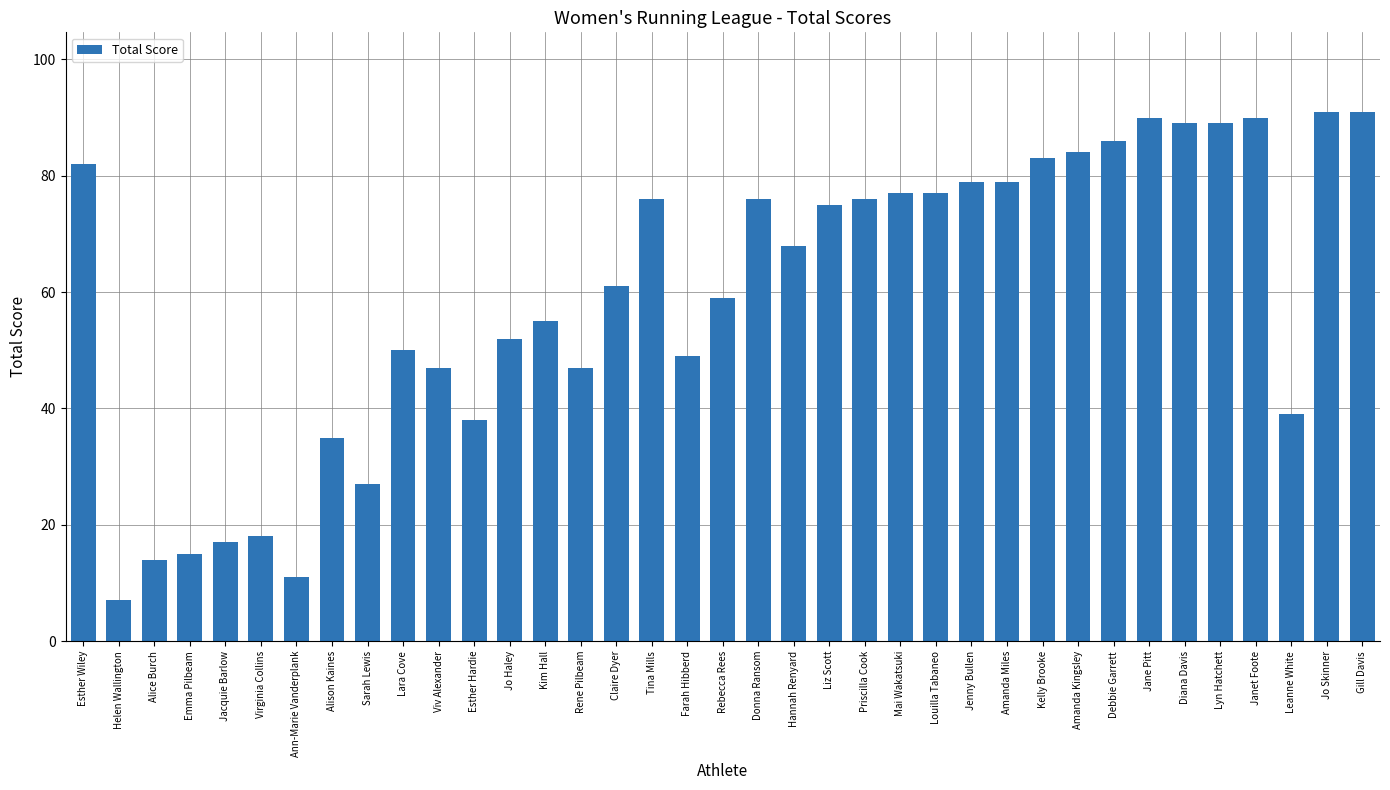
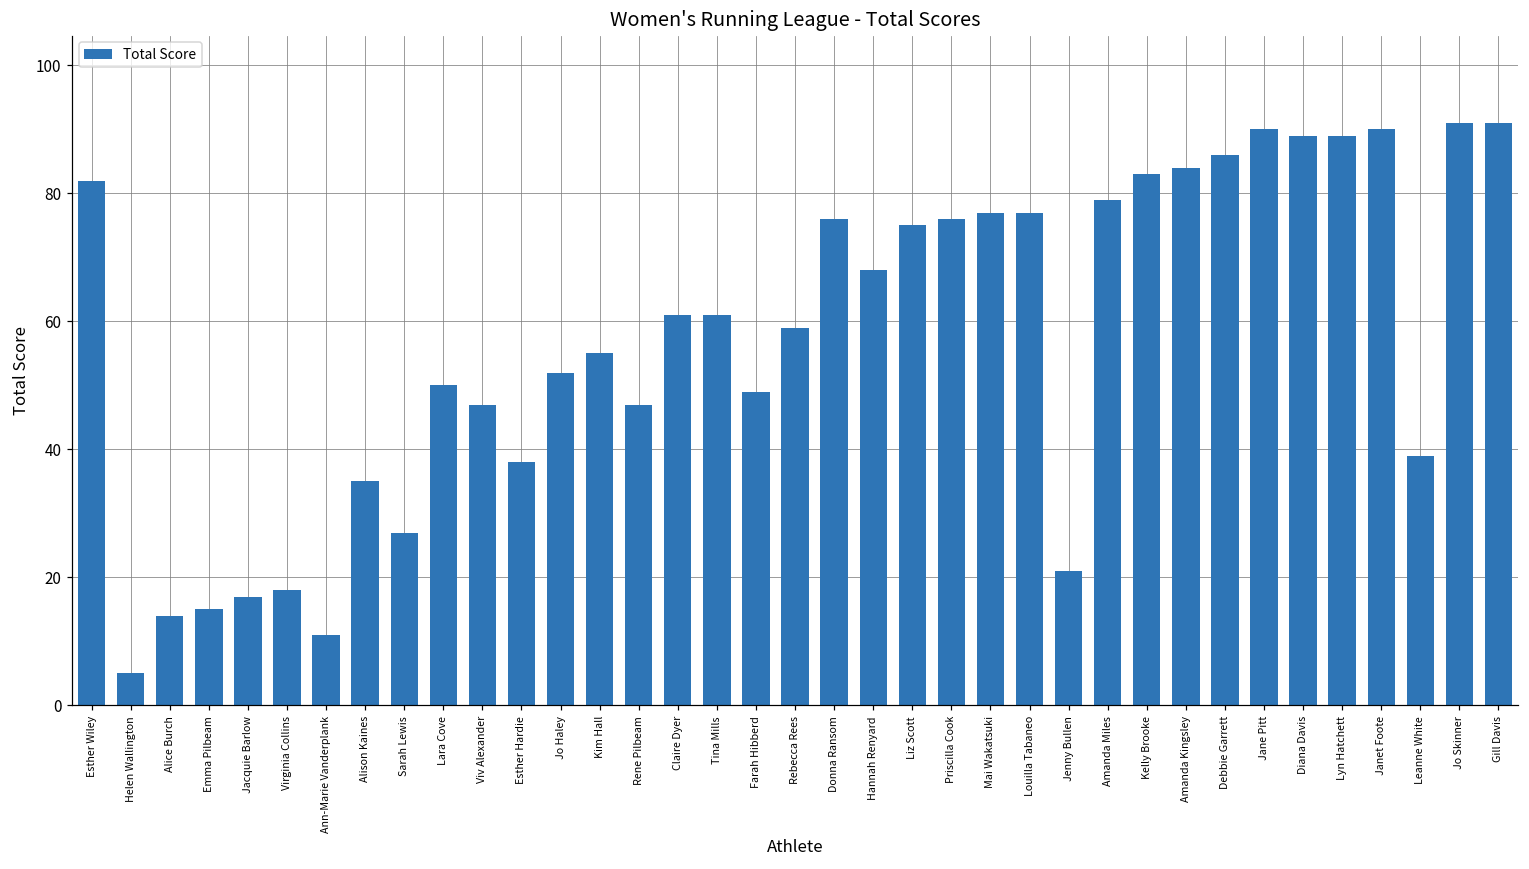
Helen Wallington: 7 -> 5
Tina Mills: 76 -> 61
Jenny Bullen: 79 -> 21
